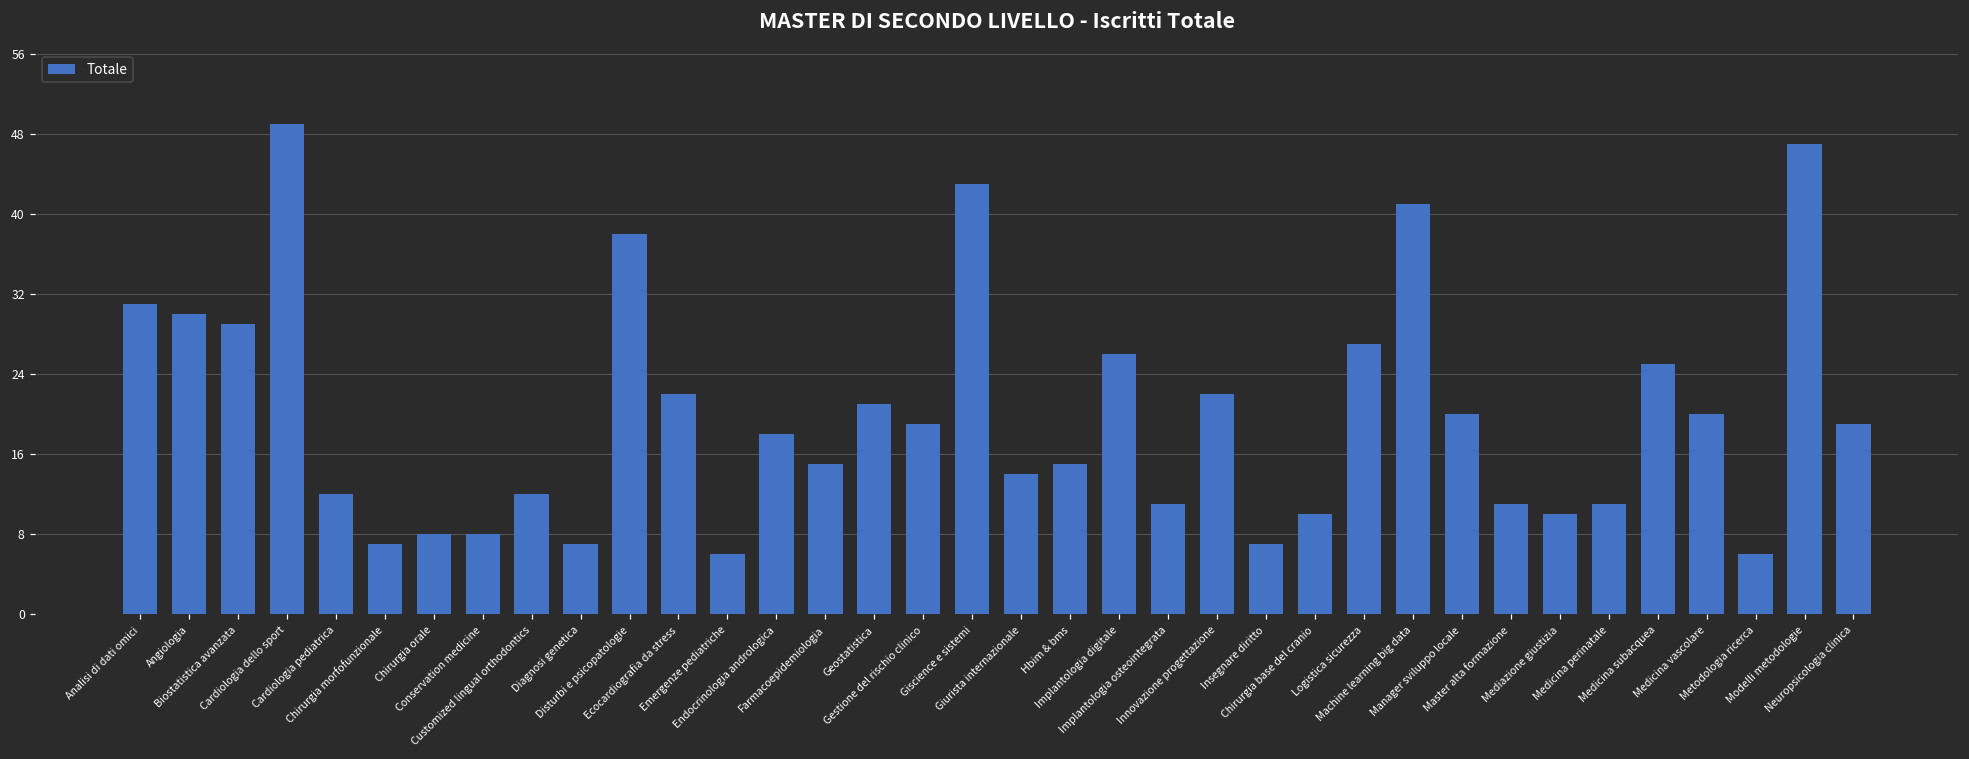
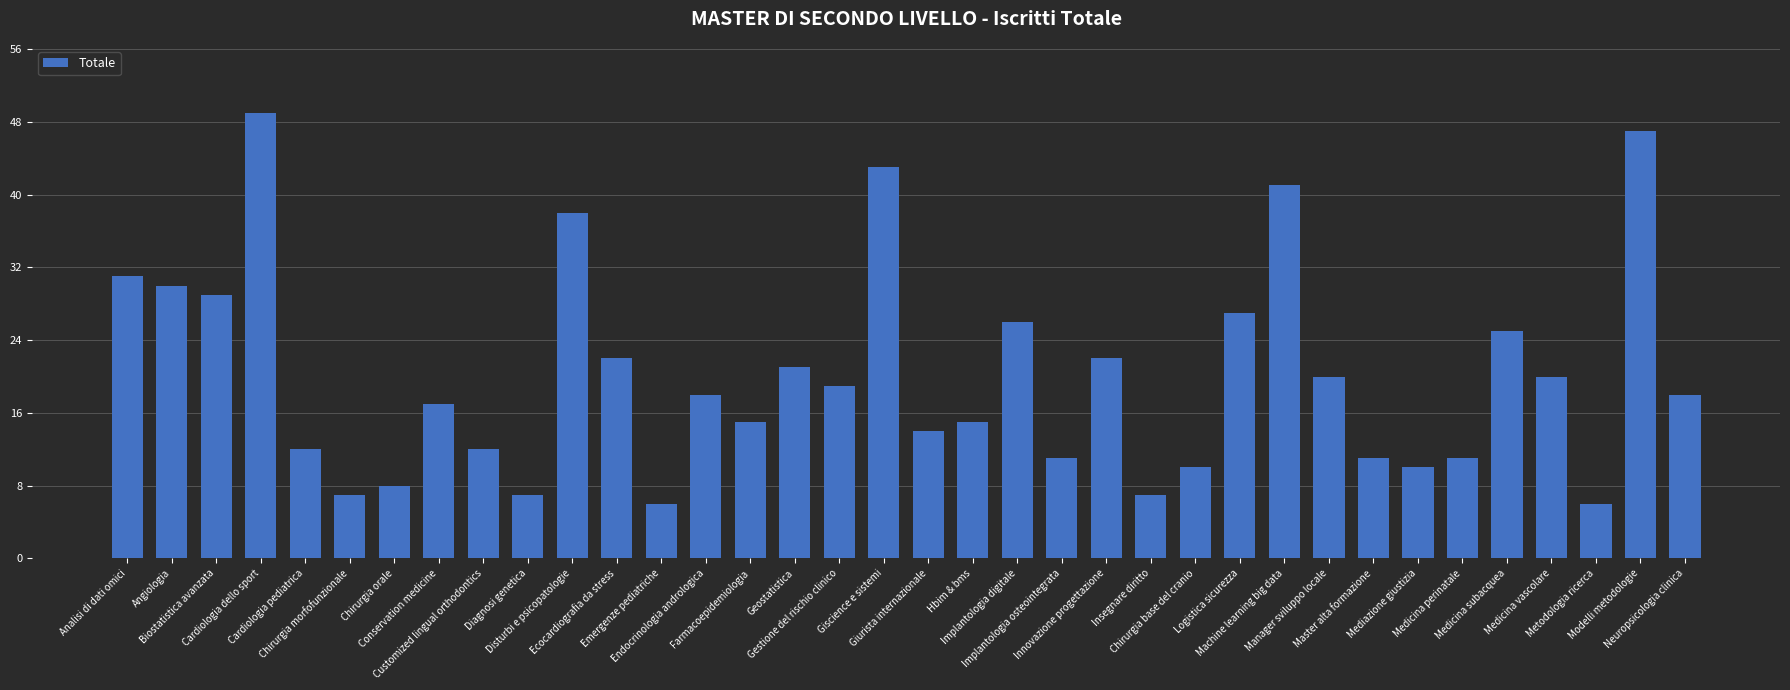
Conservation medicine: 8 -> 17
Neuropsicologia clinica: 19 -> 18
